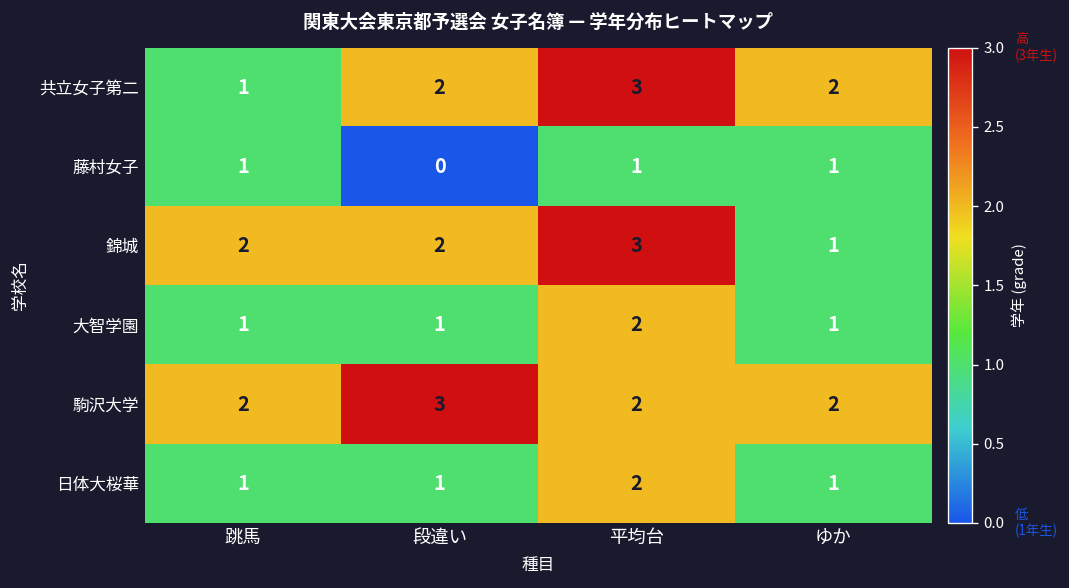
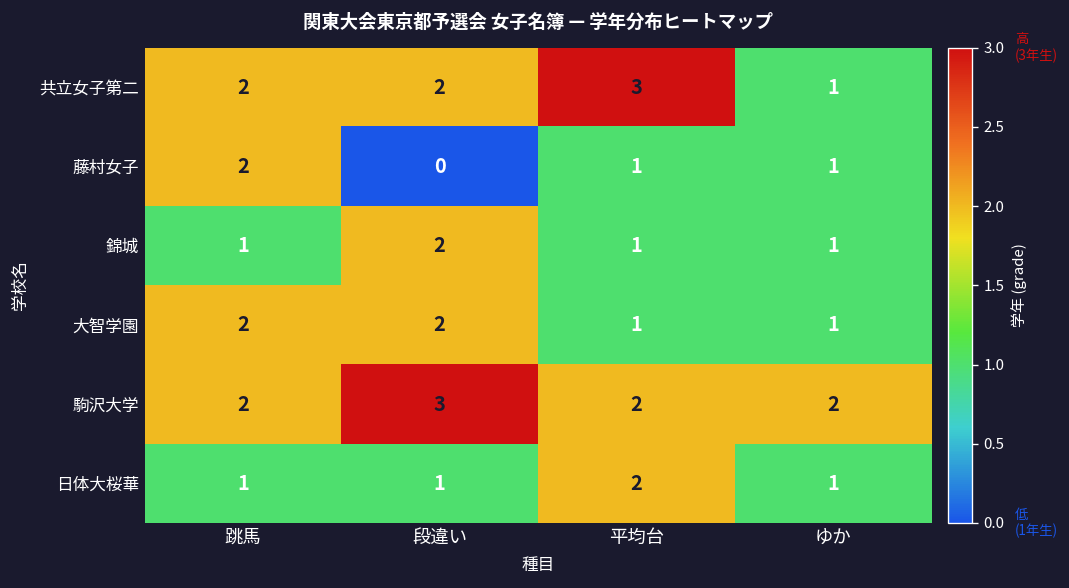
共立女子第二, 跳馬: 1 -> 2
共立女子第二, ゆか: 2 -> 1
藤村女子, 跳馬: 1 -> 2
錦城, 跳馬: 2 -> 1
錦城, 平均台: 3 -> 1
大智学園, 跳馬: 1 -> 2
大智学園, 段違い: 1 -> 2
大智学園, 平均台: 2 -> 1
